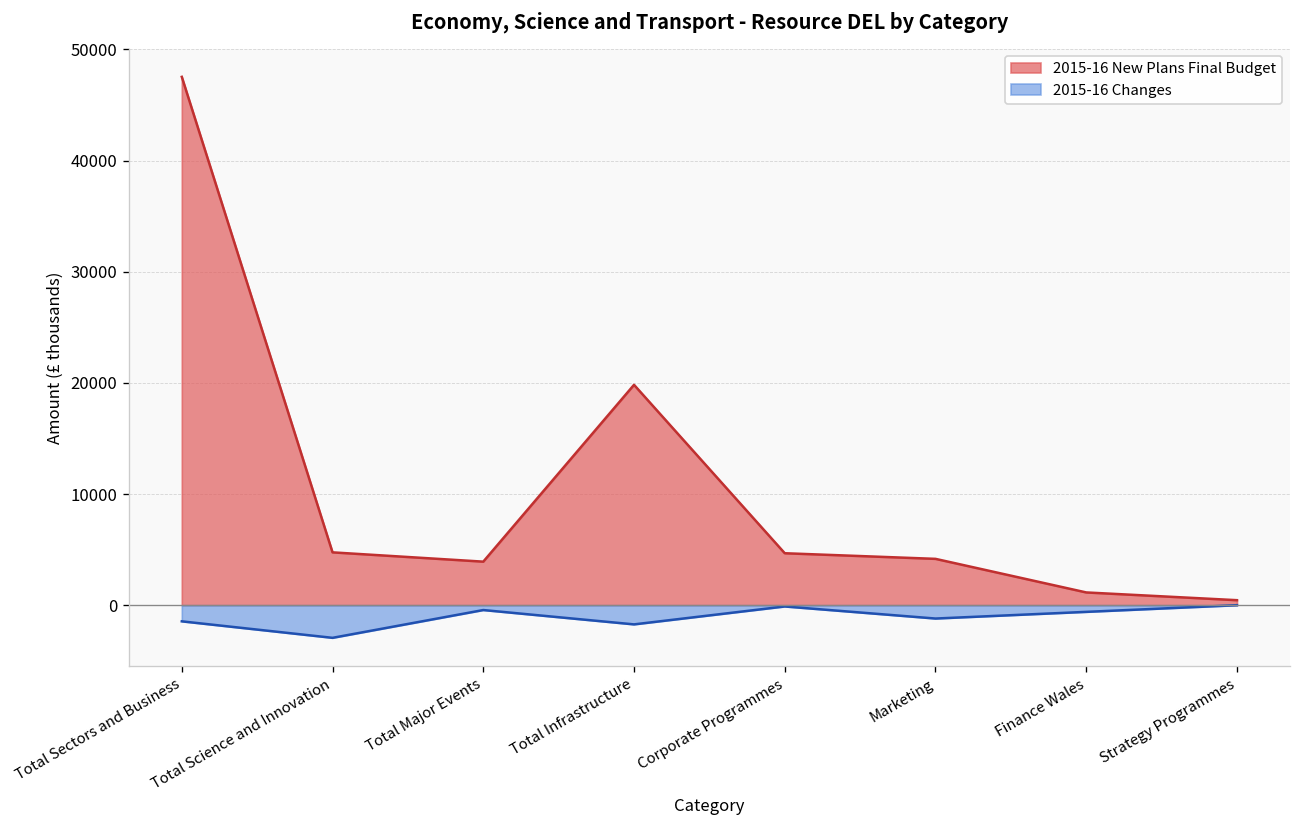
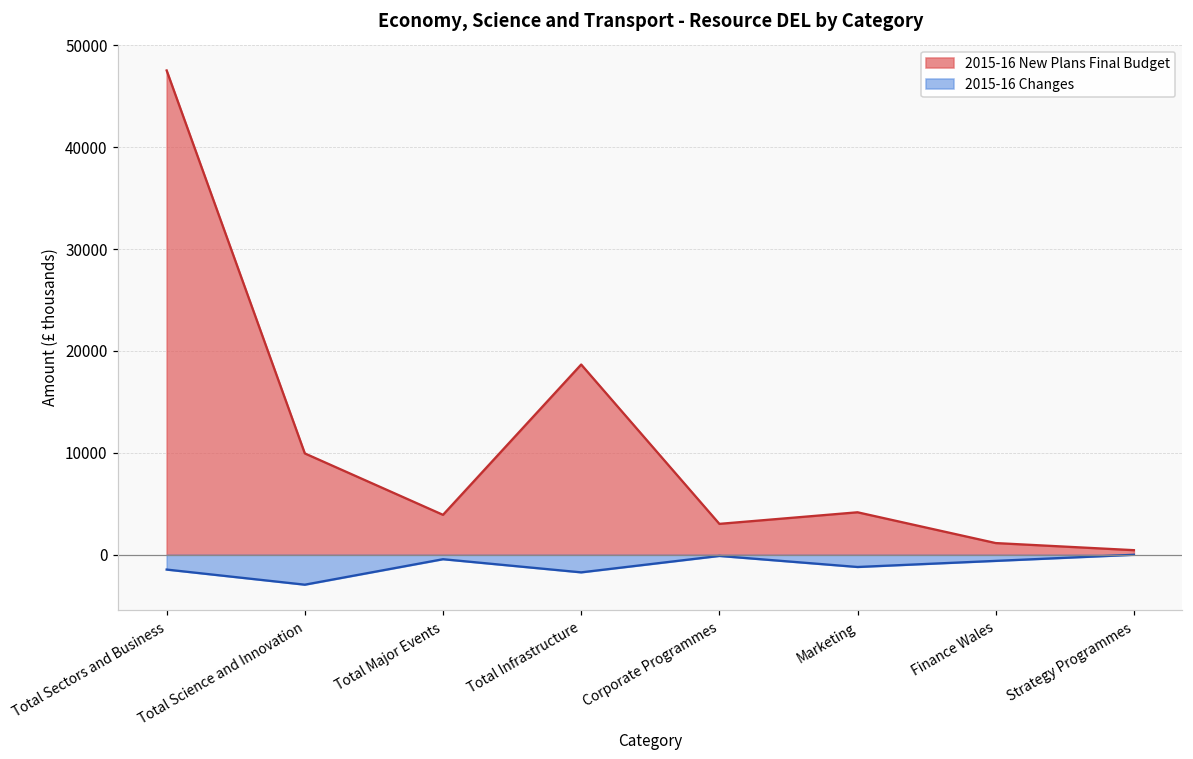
2015-16 New Plans Final Budget, Total Science and Innovation: 5000 -> 10000
2015-16 New Plans Final Budget, Total Infrastructure: 20000 -> 19000
2015-16 New Plans Final Budget, Corporate Programmes: 5000 -> 3000
